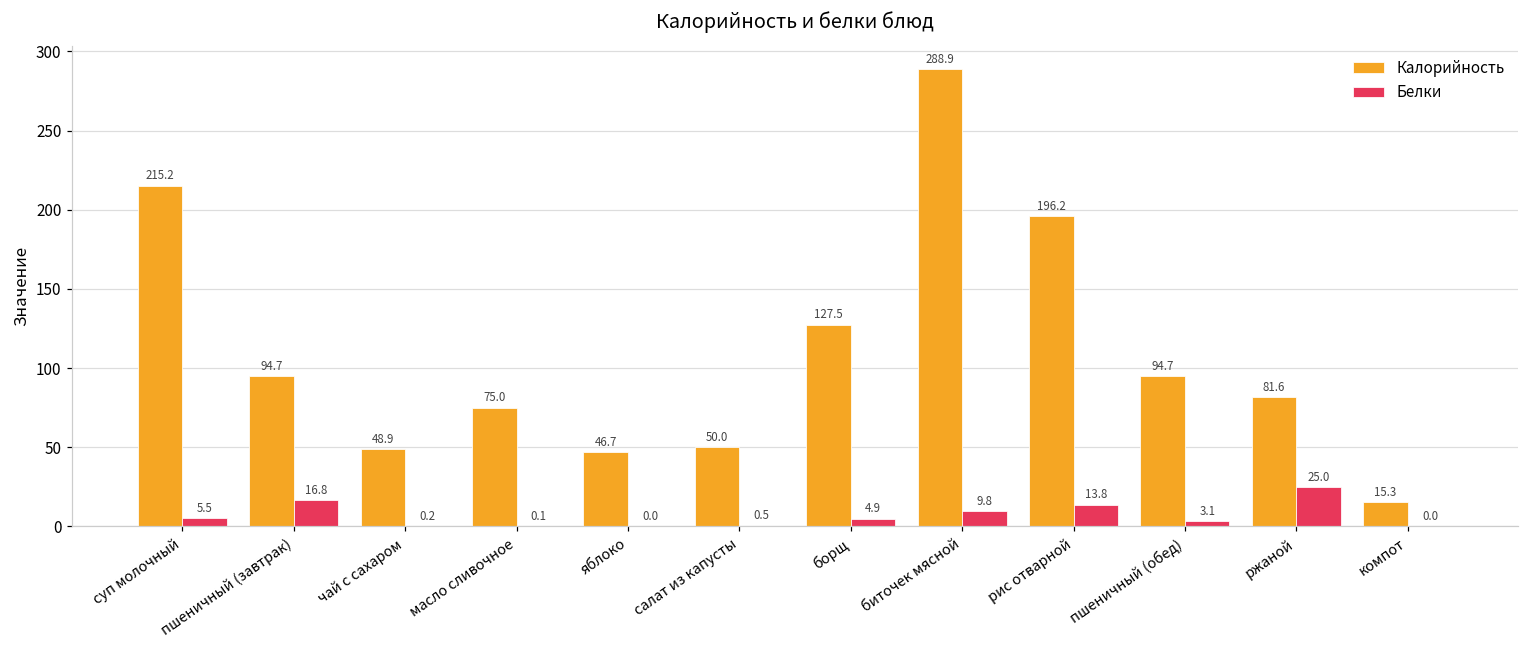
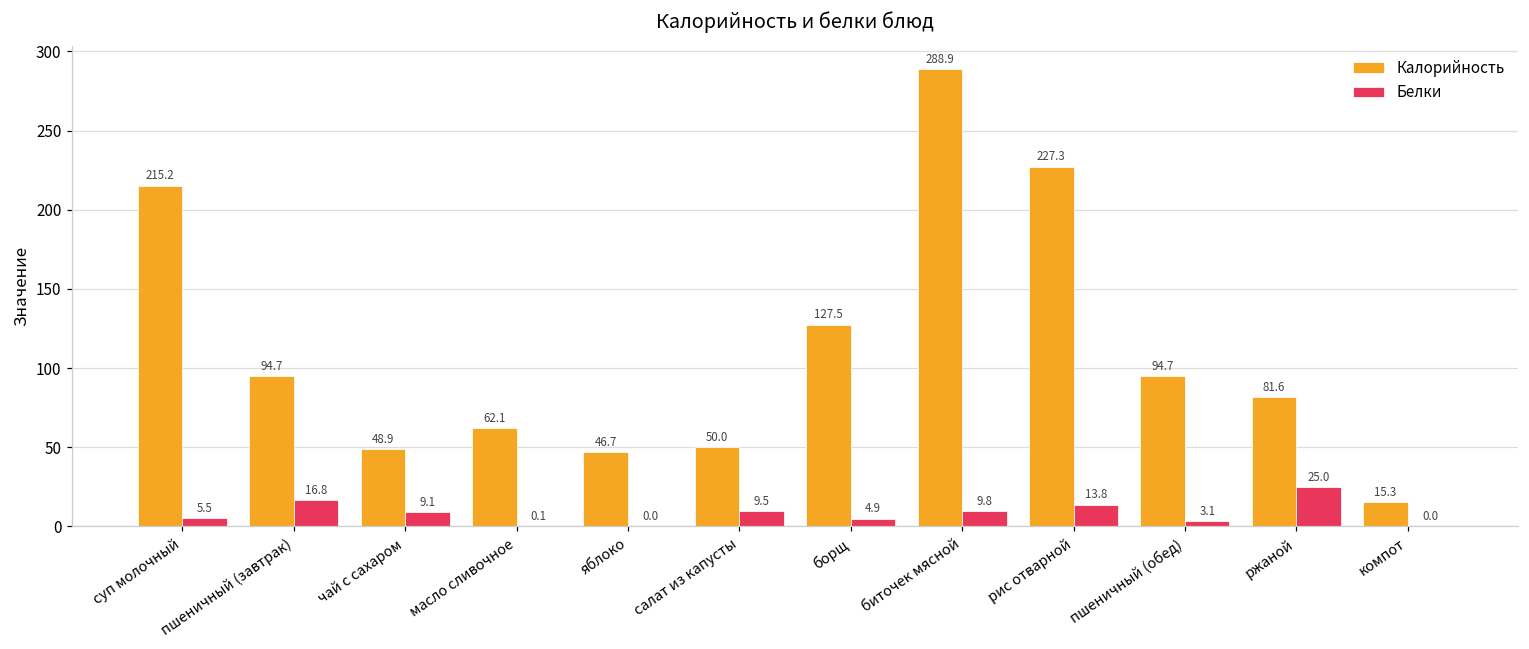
Белки, чай с сахаром: 0.2 -> 9.1
Калорийность, масло сливочное: 75.0 -> 62.1
Белки, салат из капусты: 0.5 -> 9.5
Калорийность, рис отварной: 196.2 -> 227.3
